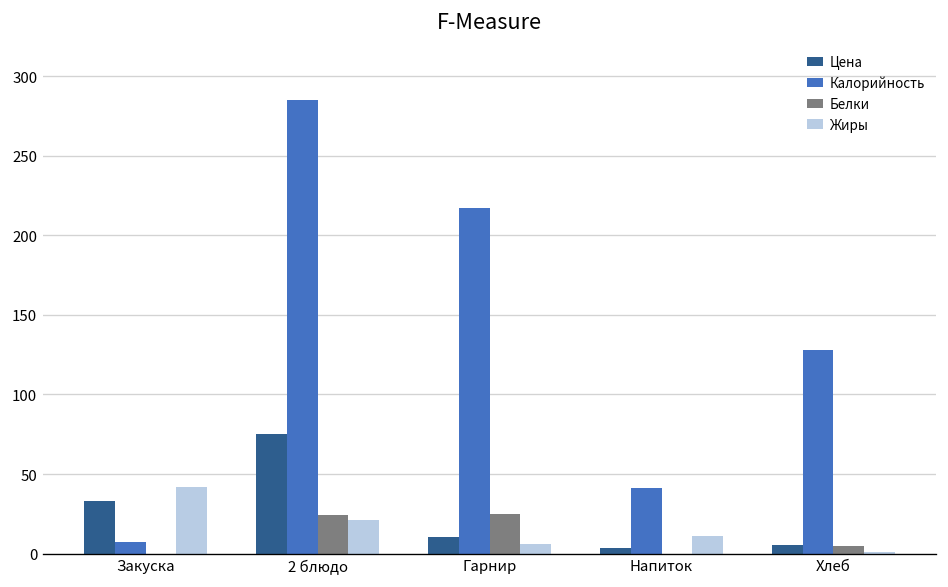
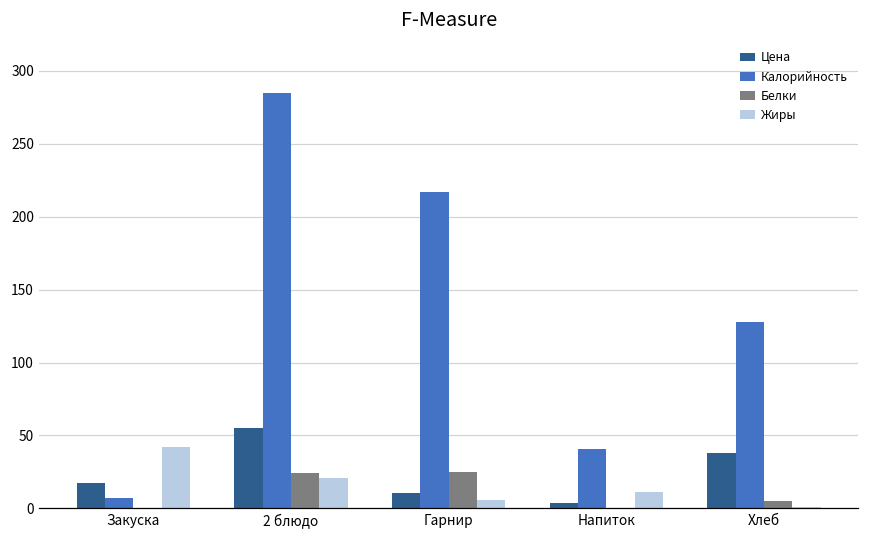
Цена, Закуска: 33 -> 18
Цена, 2 блюдо: 75 -> 55
Цена, Хлеб: 6 -> 38
